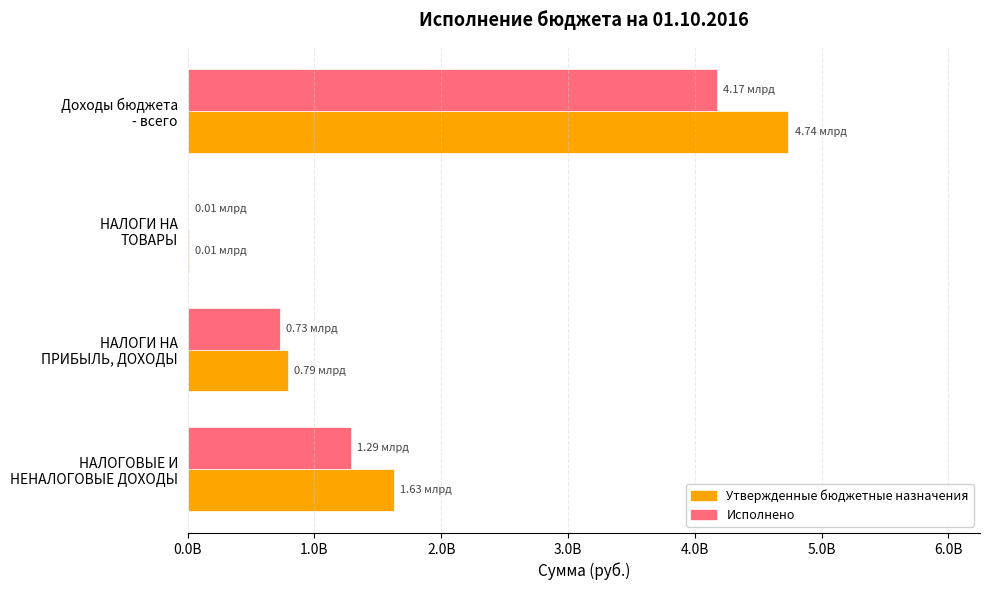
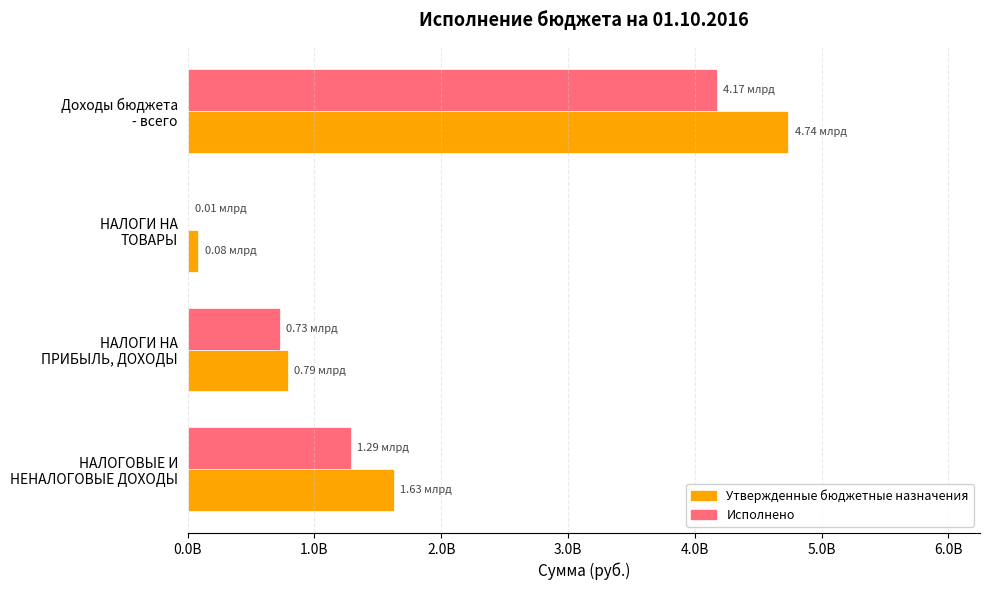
Утвержденные бюджетные назначения, НАЛОГИ НА ТОВАРЫ: 0.01 -> 0.08
